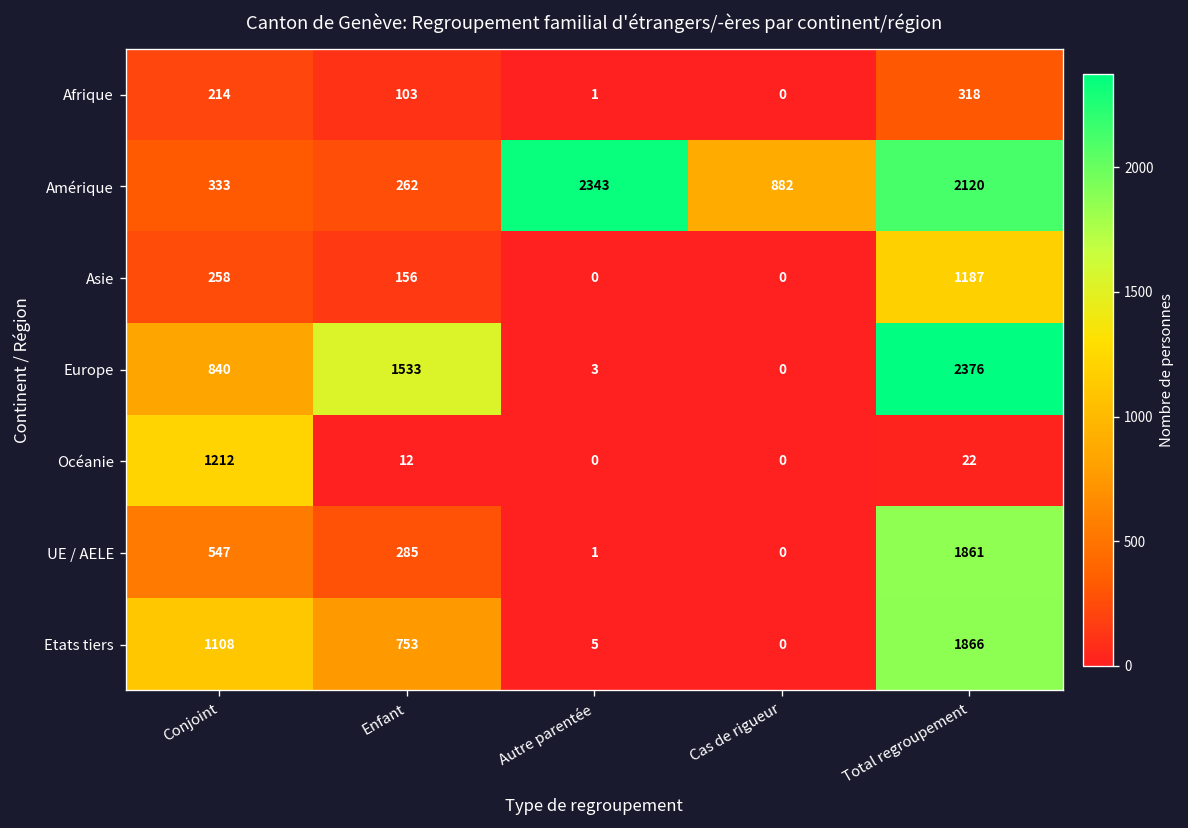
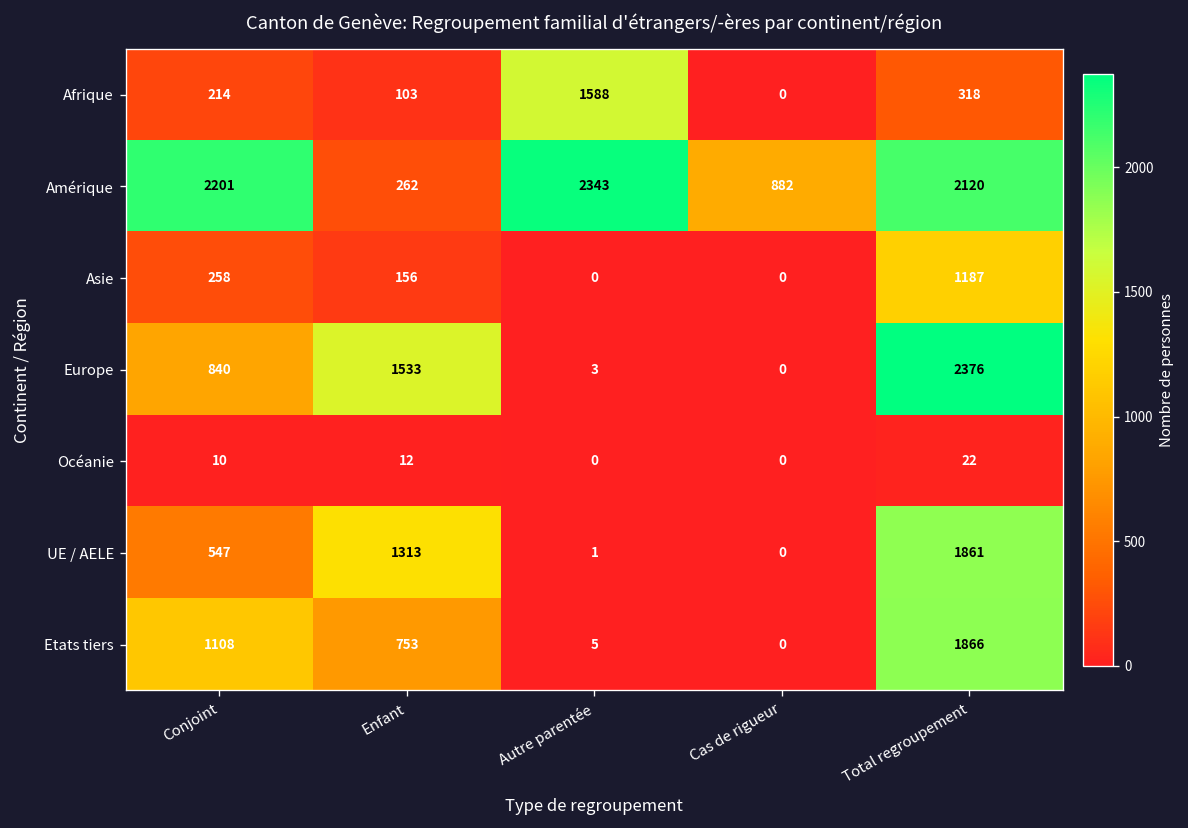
Afrique, Autre parentée: 1 -> 1588
Amérique, Conjoint: 333 -> 2201
Océanie, Conjoint: 1212 -> 10
UE / AELE, Enfant: 285 -> 1313
